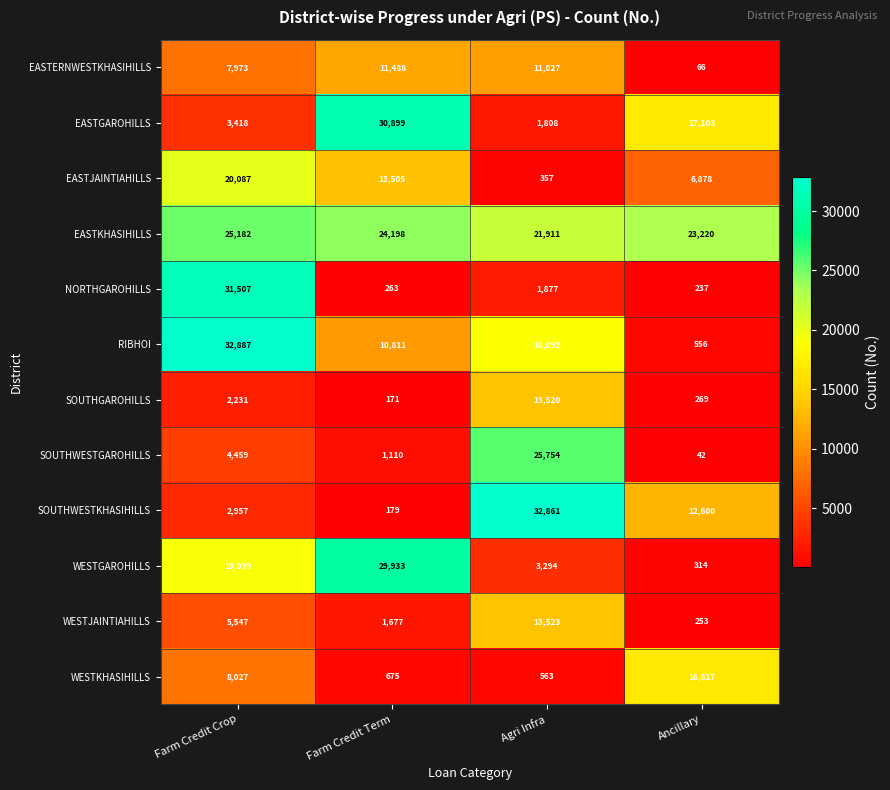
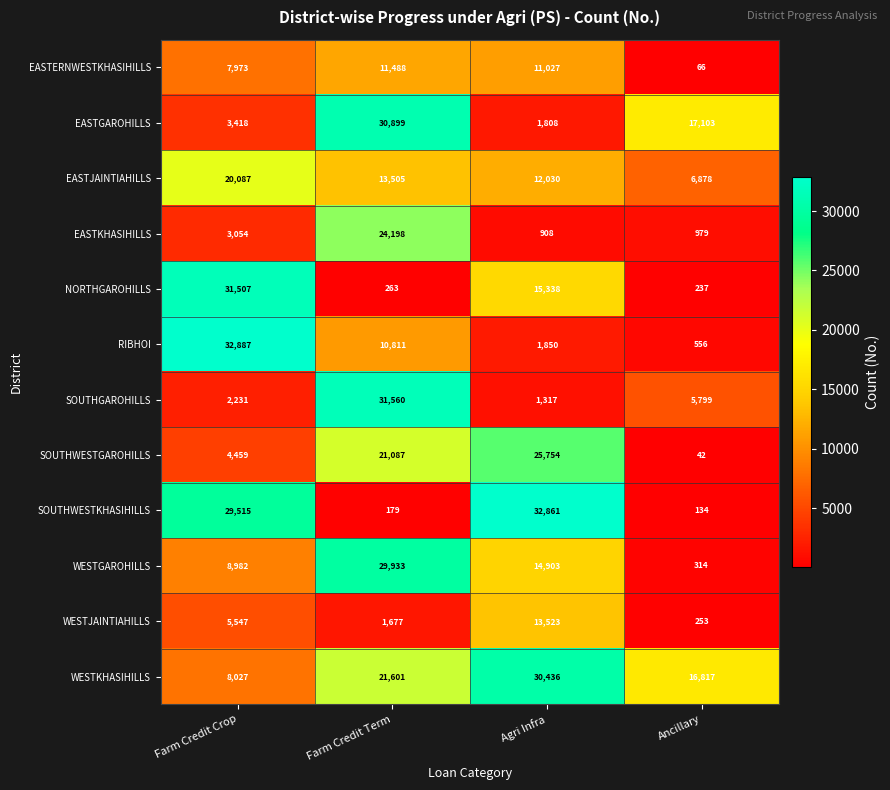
EASTJAINTIAHILLS, Agri Infra: 357 -> 12,030
EASTKHASIHILLS, Farm Credit Crop: 25,182 -> 3,054
EASTKHASIHILLS, Agri Infra: 21,911 -> 908
EASTKHASIHILLS, Ancillary: 23,220 -> 979
NORTHGAROHILLS, Agri Infra: 1,877 -> 15,338
RIBHOI, Agri Infra: 18,892 -> 1,850
SOUTHGAROHILLS, Farm Credit Term: 171 -> 31,560
SOUTHGAROHILLS, Agri Infra: 13,520 -> 1,317
SOUTHGAROHILLS, Ancillary: 269 -> 5,799
SOUTHWESTGAROHILLS, Farm Credit Term: 1,110 -> 21,087
SOUTHWESTKHASIHILLS, Farm Credit Crop: 2,957 -> 29,515
SOUTHWESTKHASIHILLS, Ancillary: 12,600 -> 134
WESTGAROHILLS, Farm Credit Crop: 19,039 -> 8,982
WESTGAROHILLS, Agri Infra: 3,294 -> 14,903
WESTKHASIHILLS, Farm Credit Term: 675 -> 21,601
WESTKHASIHILLS, Agri Infra: 563 -> 30,436
